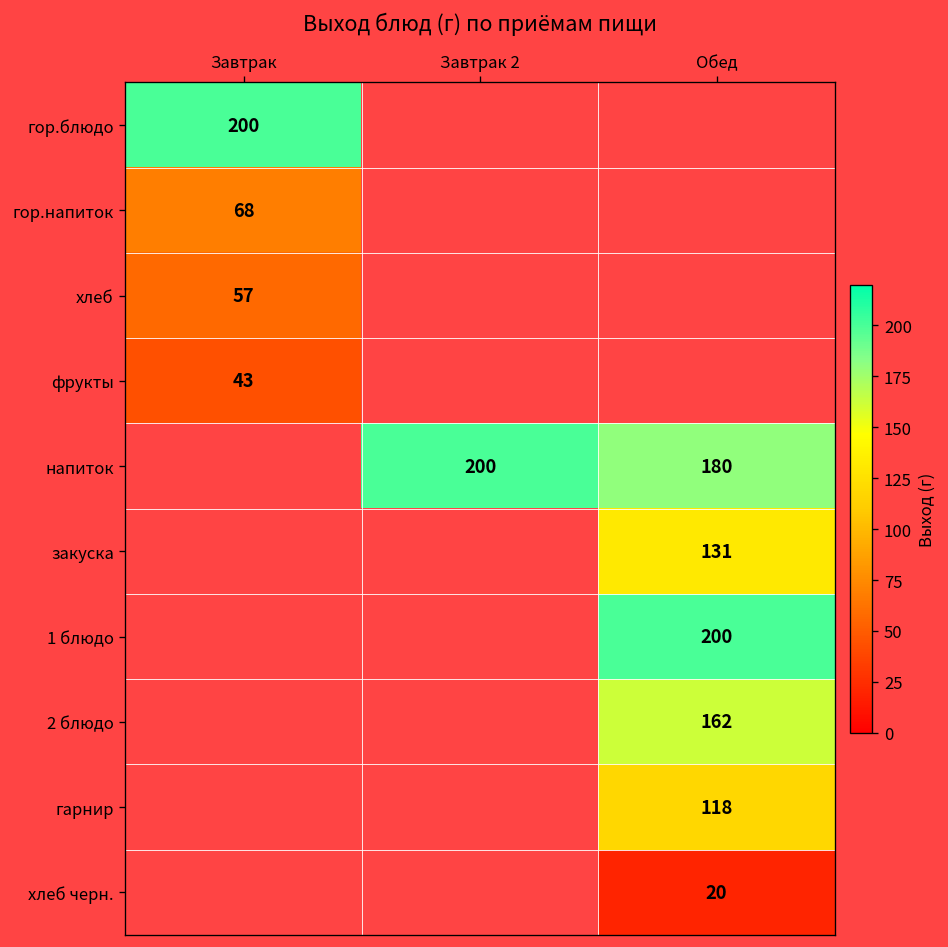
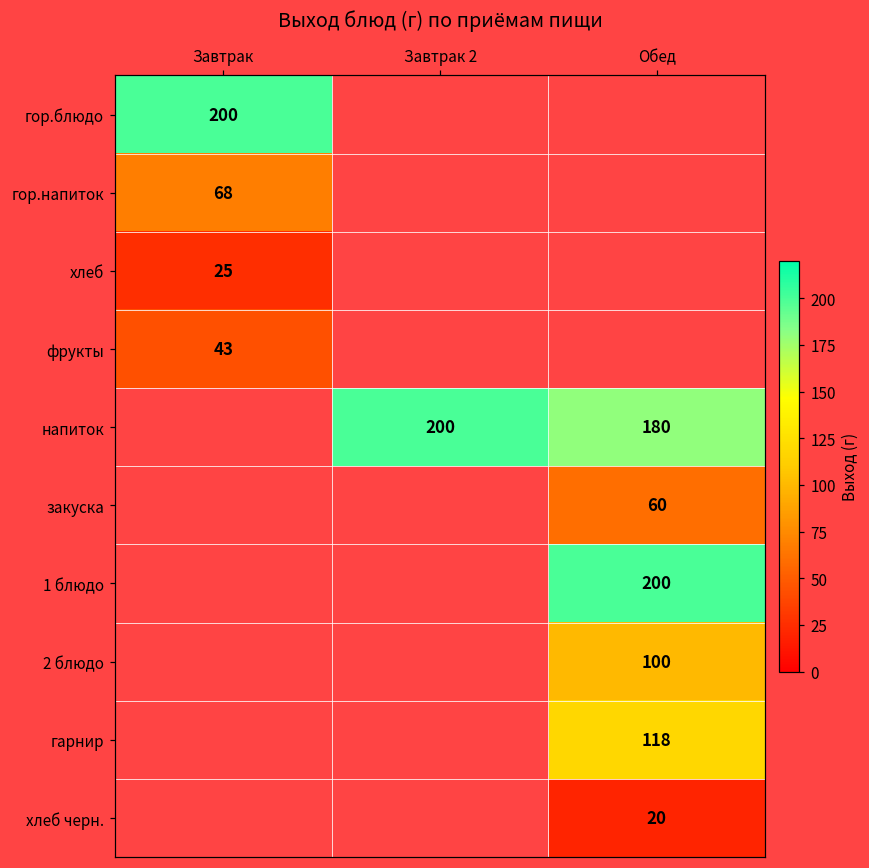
хлеб, Завтрак: 57 -> 25
закуска, Обед: 131 -> 60
2 блюдо, Обед: 162 -> 100
